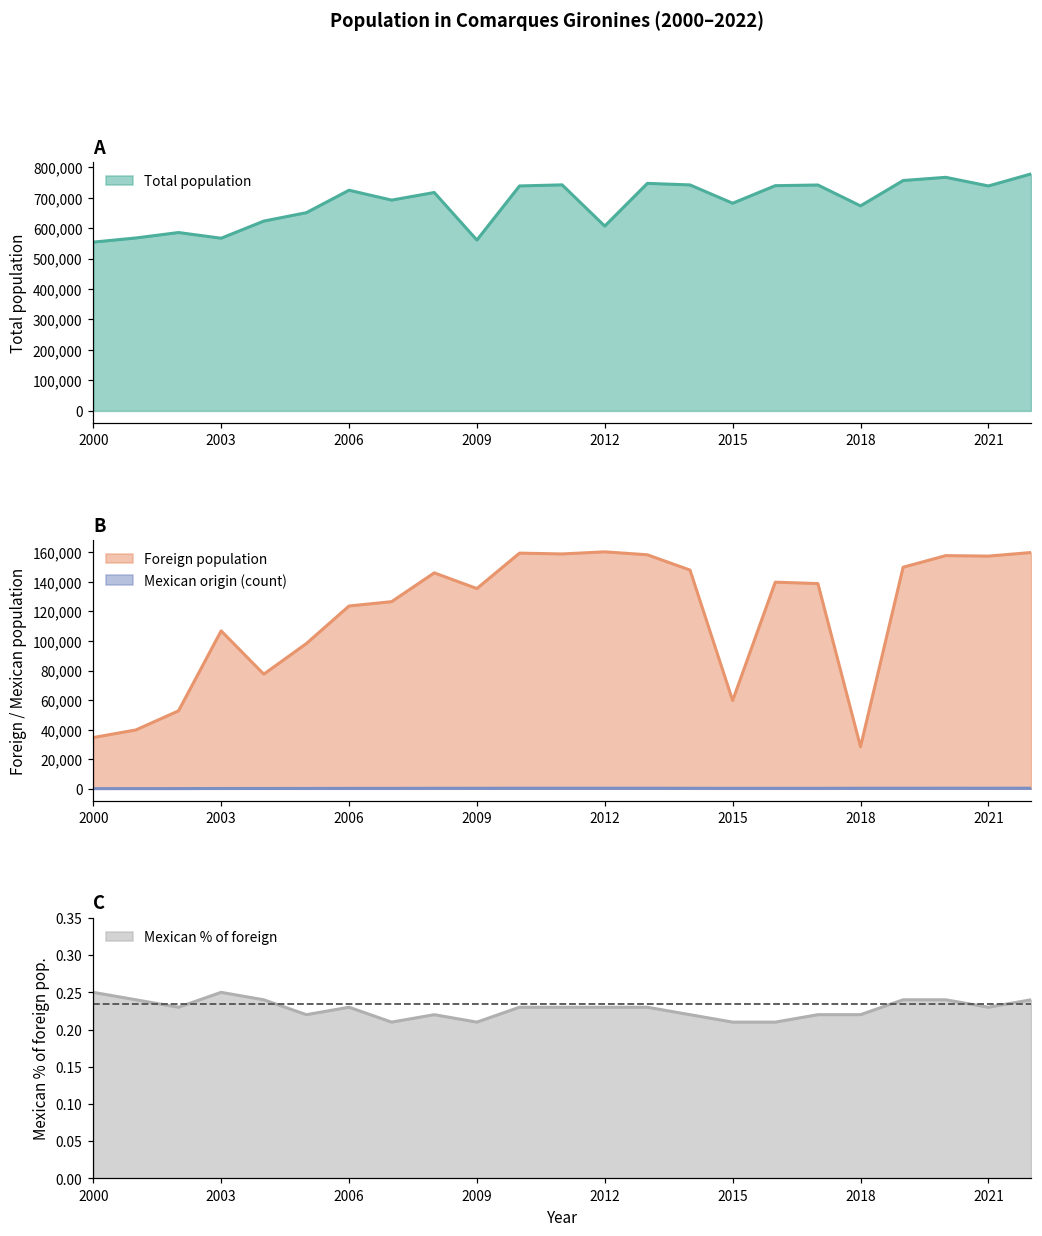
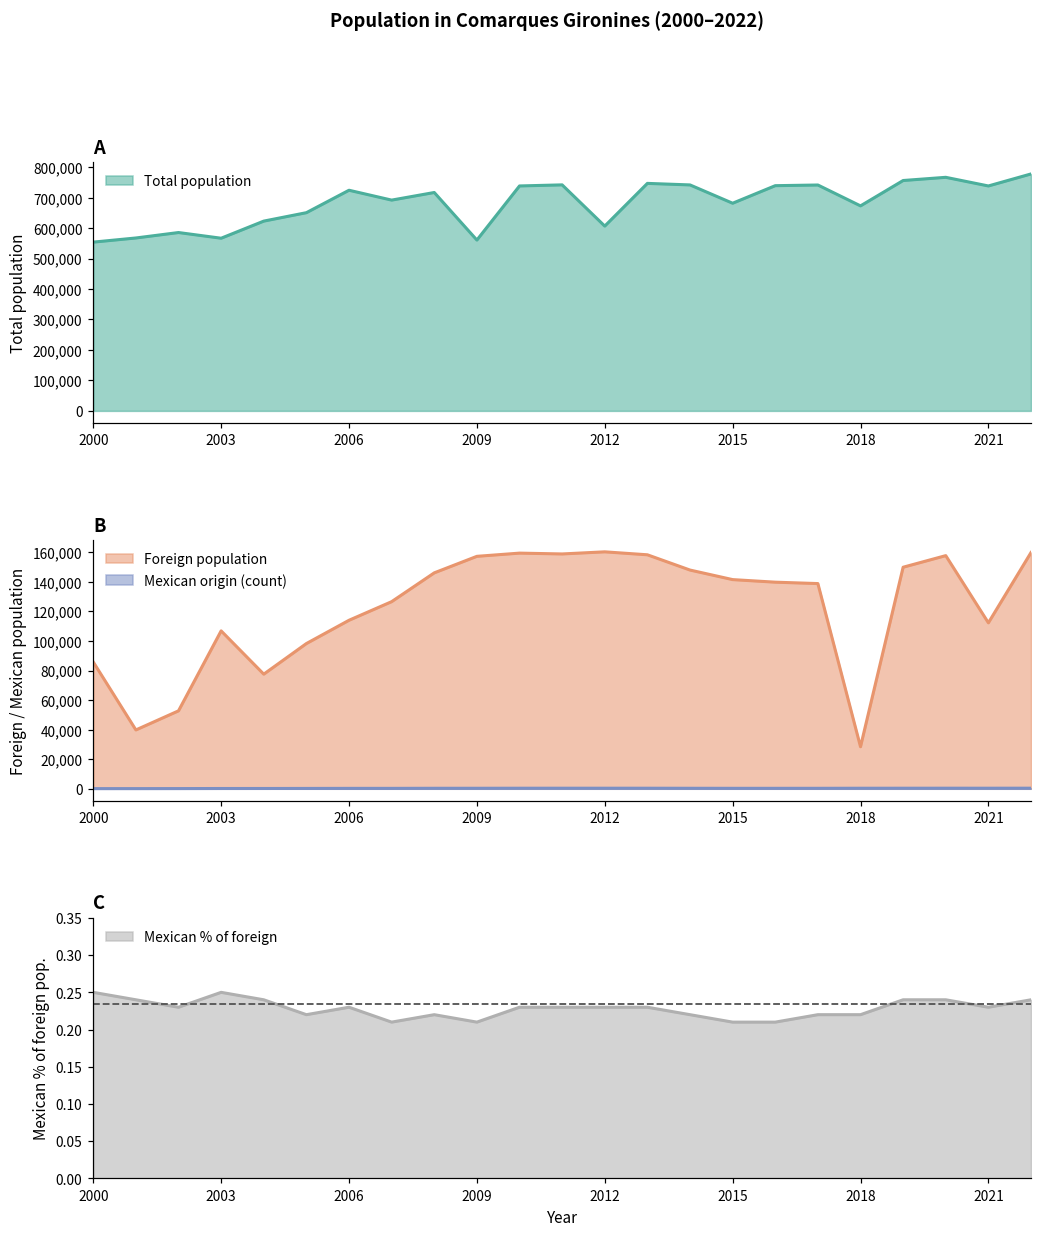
B, Foreign population, 2000: 35,000 -> 86,000
B, Foreign population, 2006: 124,000 -> 114,000
B, Foreign population, 2009: 135,000 -> 157,000
B, Foreign population, 2015: 60,000 -> 142,000
B, Foreign population, 2021: 157,000 -> 112,000
